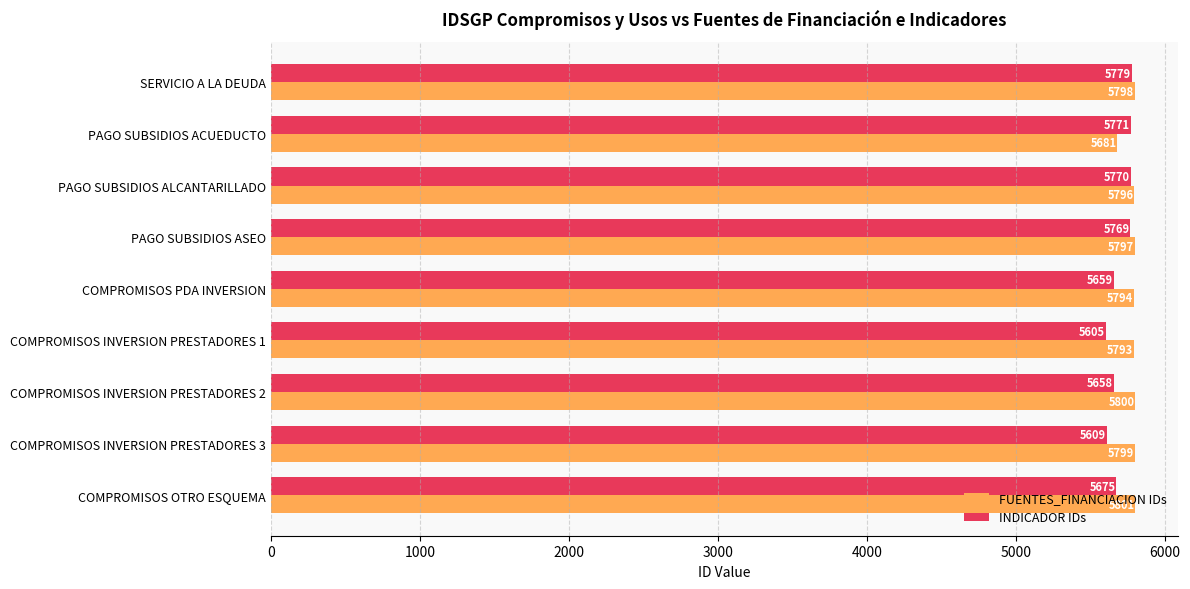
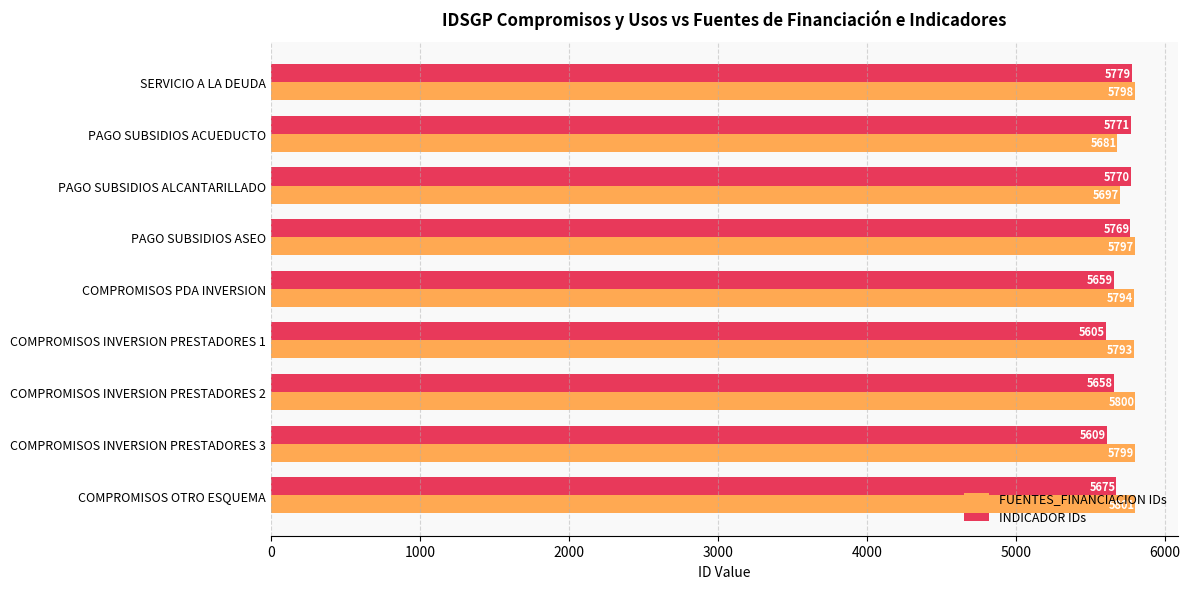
FUENTES_FINANCIACION IDs, PAGO SUBSIDIOS ALCANTARILLADO: 5796 -> 5697
